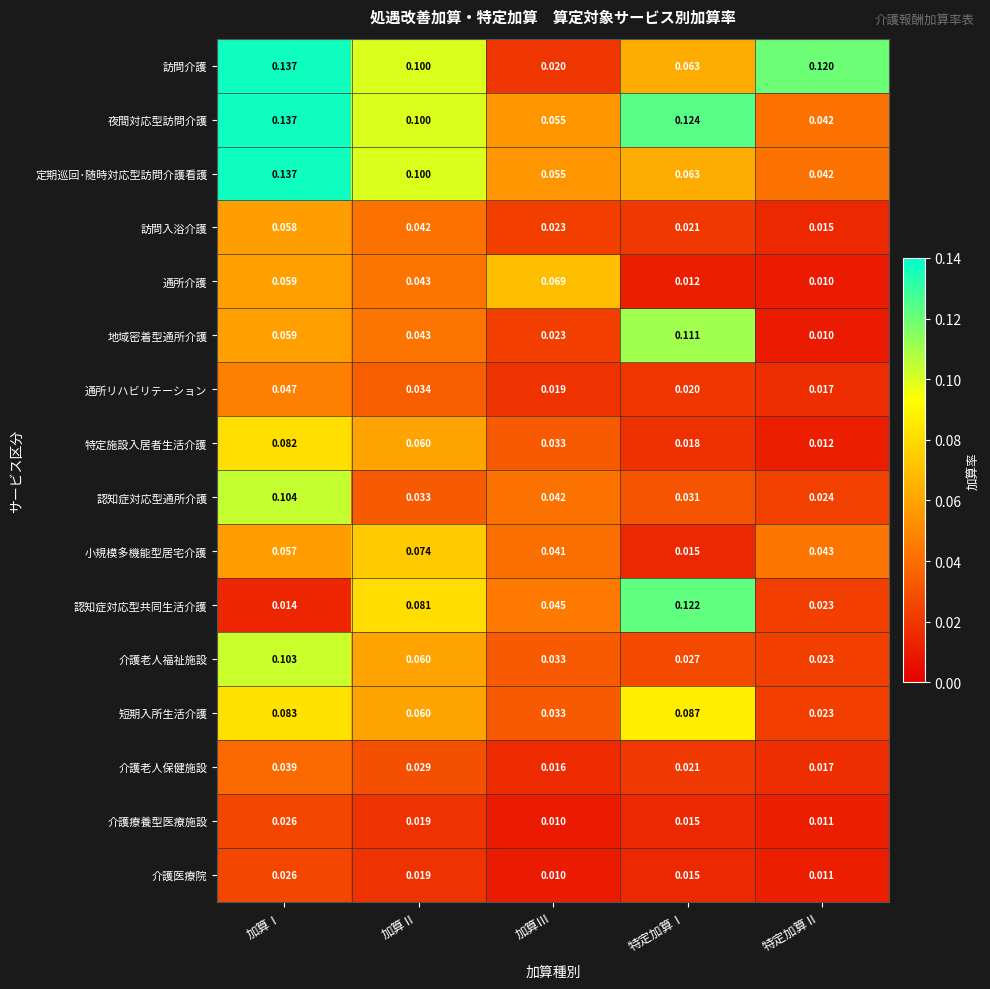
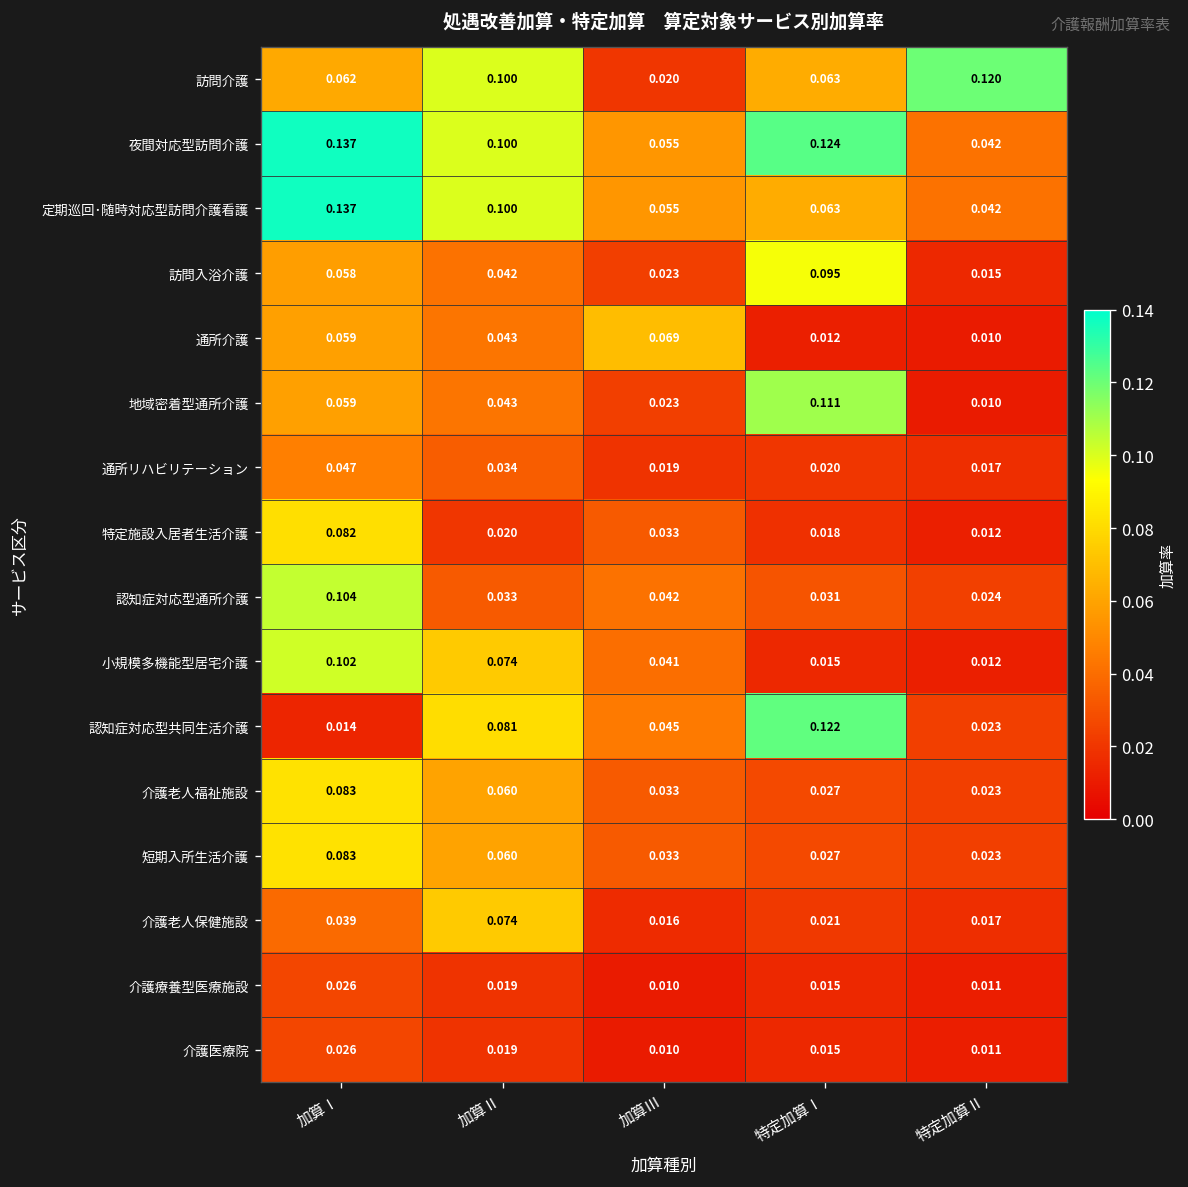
訪問介護, 加算Ⅰ: 0.137 -> 0.062
訪問入浴介護, 特定加算Ⅰ: 0.021 -> 0.095
特定施設入居者生活介護, 加算Ⅱ: 0.060 -> 0.020
小規模多機能型居宅介護, 加算Ⅰ: 0.057 -> 0.102
小規模多機能型居宅介護, 特定加算Ⅱ: 0.043 -> 0.012
介護老人福祉施設, 加算Ⅰ: 0.103 -> 0.083
短期入所生活介護, 特定加算Ⅰ: 0.087 -> 0.027
介護老人保健施設, 加算Ⅱ: 0.029 -> 0.074
